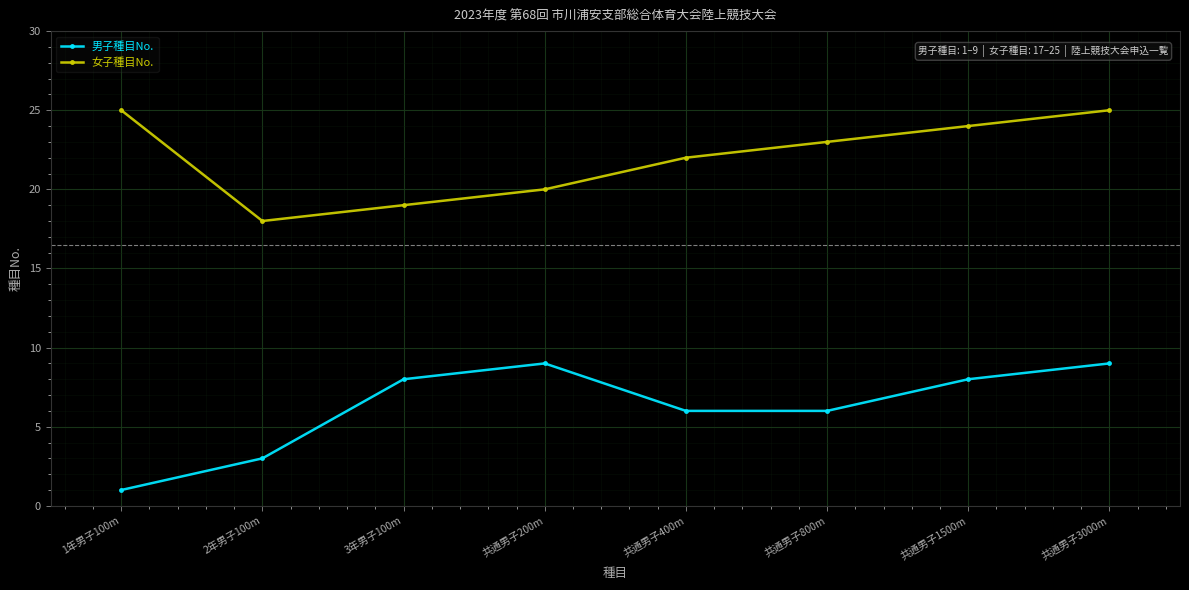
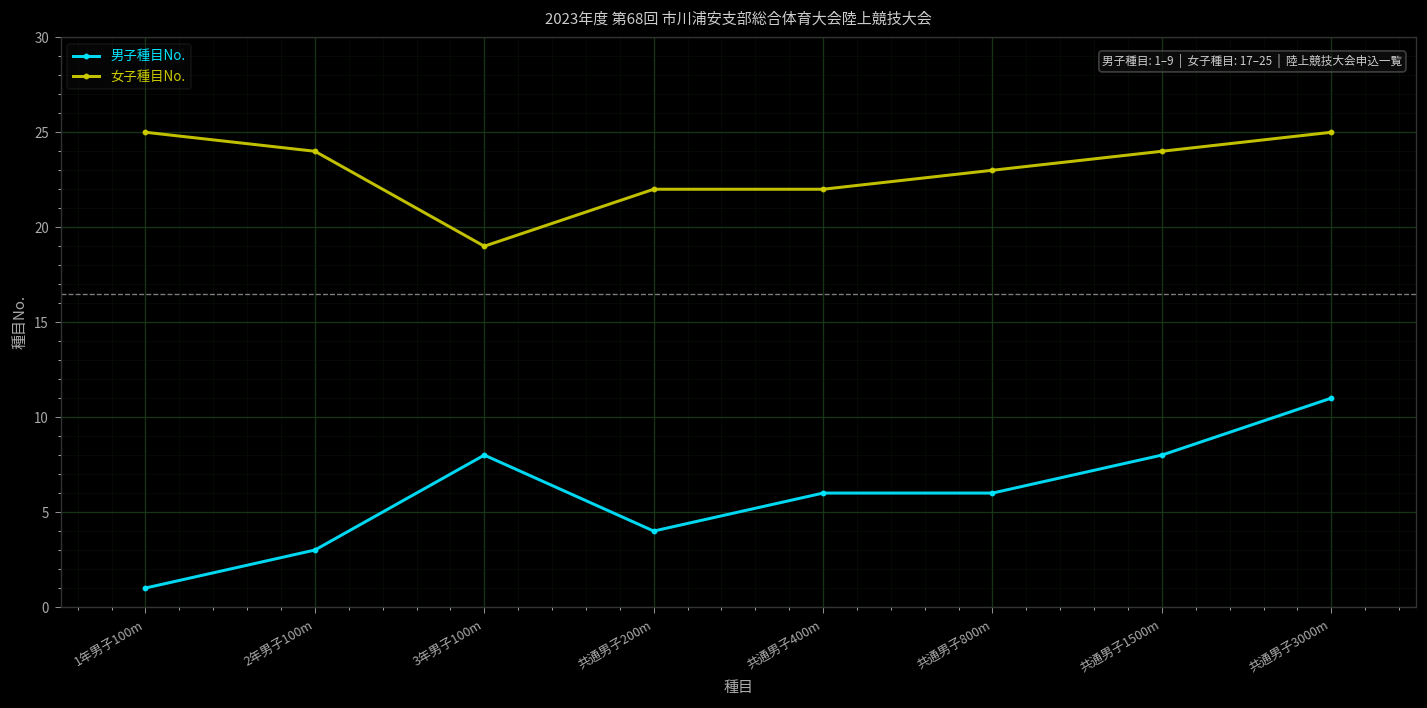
女子種目No., 2年男子100m: 18 -> 24
男子種目No., 共通男子200m: 9 -> 4
女子種目No., 共通男子200m: 20 -> 22
男子種目No., 共通男子3000m: 9 -> 11
